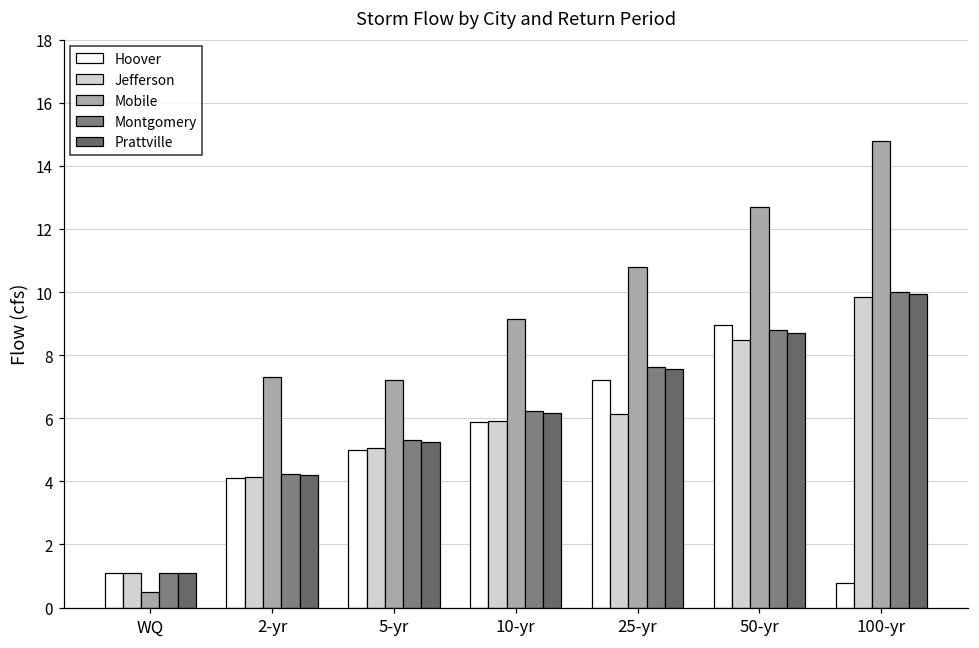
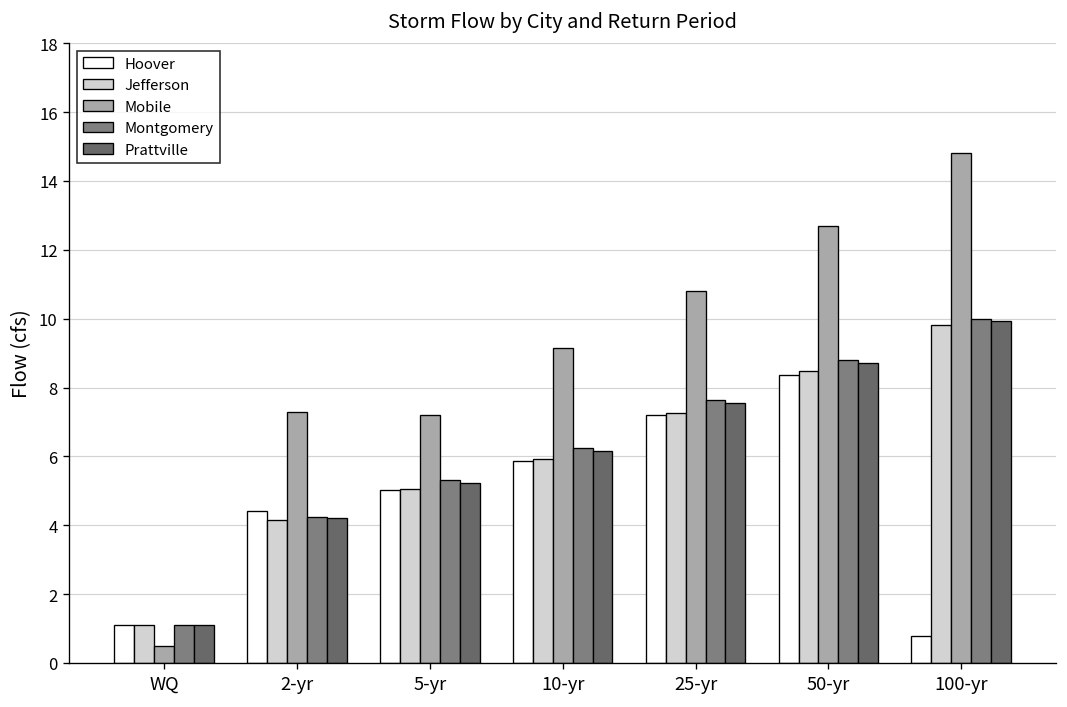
Hoover, 2-yr: 4.1 -> 4.4
Jefferson, 25-yr: 6.1 -> 7.3
Hoover, 50-yr: 9.0 -> 8.4
